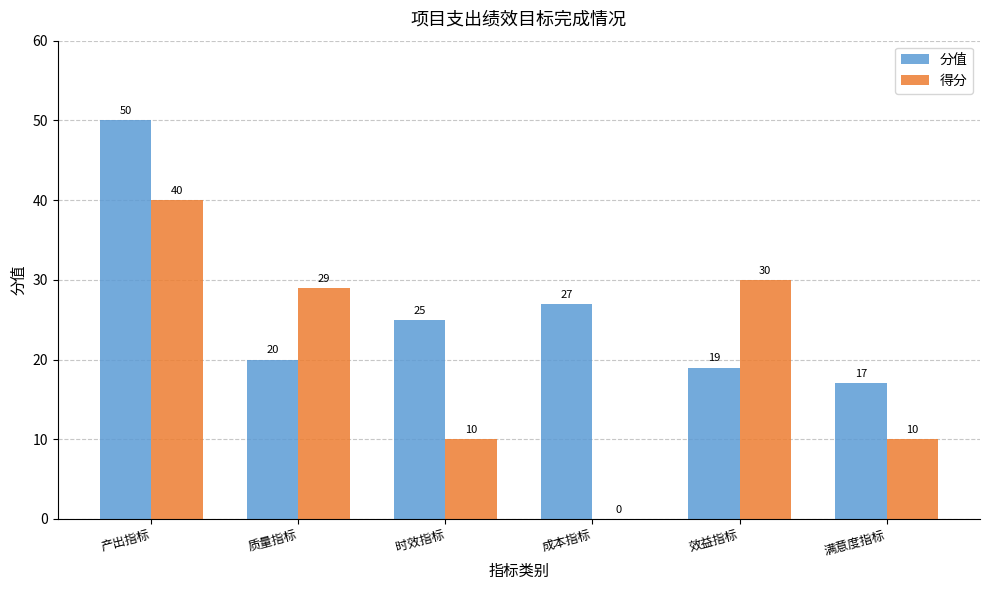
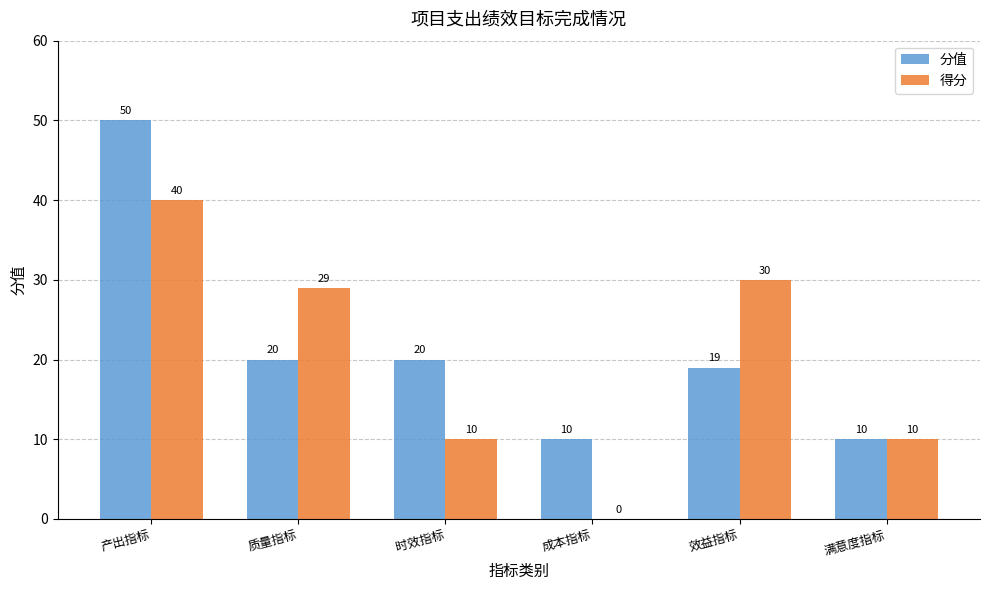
分值, 时效指标: 25 -> 20
分值, 成本指标: 27 -> 10
分值, 满意度指标: 17 -> 10
